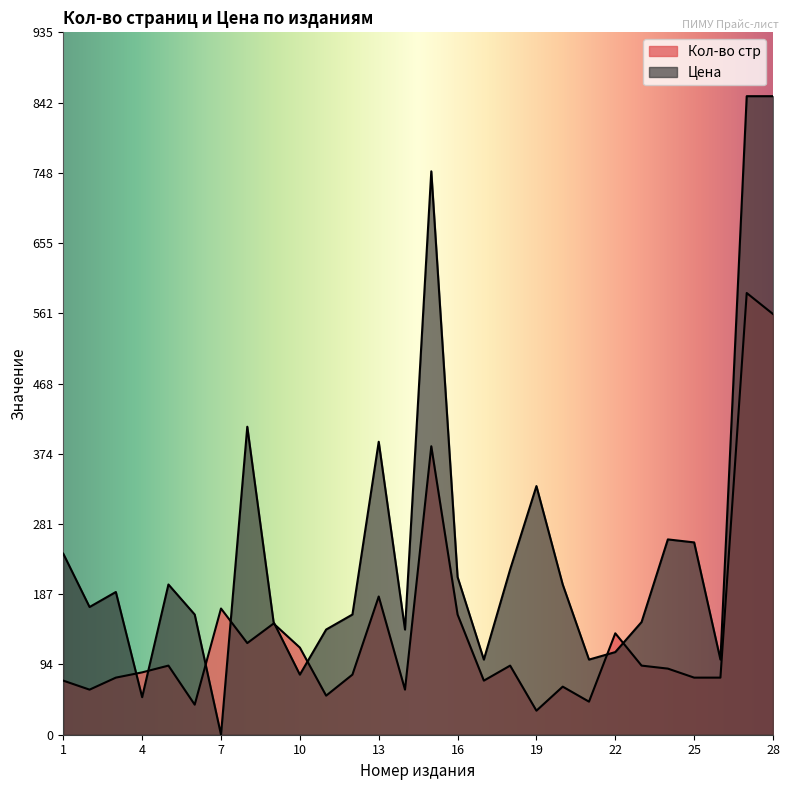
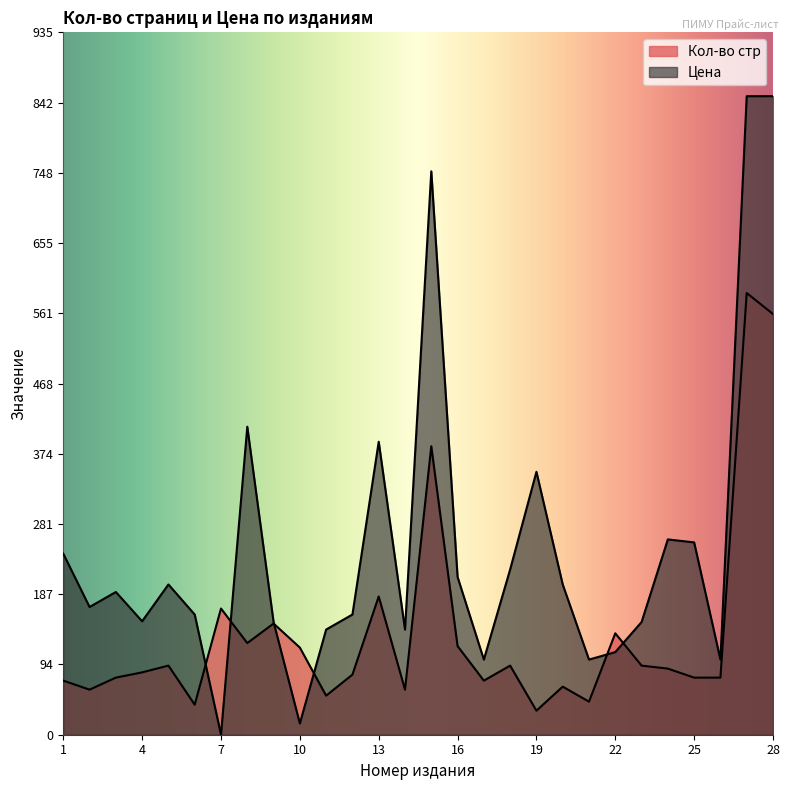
Цена, 4: 50 -> 150
Цена, 10: 80 -> 20
Кол-во стр, 16: 160 -> 120
Цена, 19: 330 -> 350
